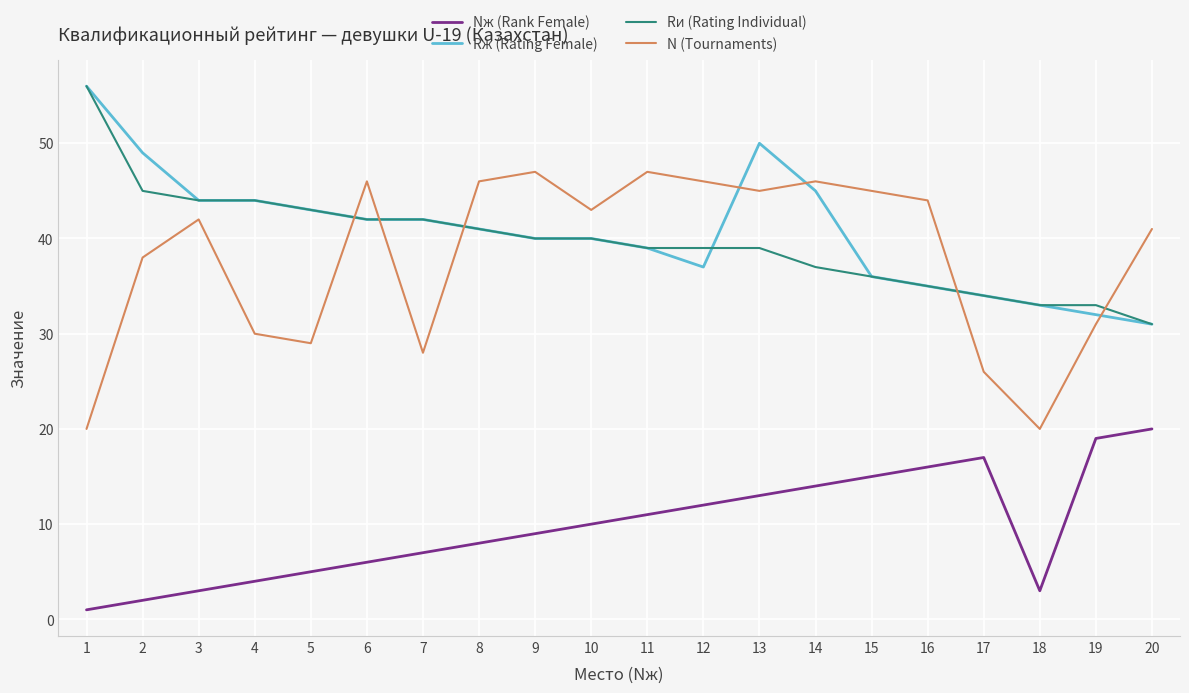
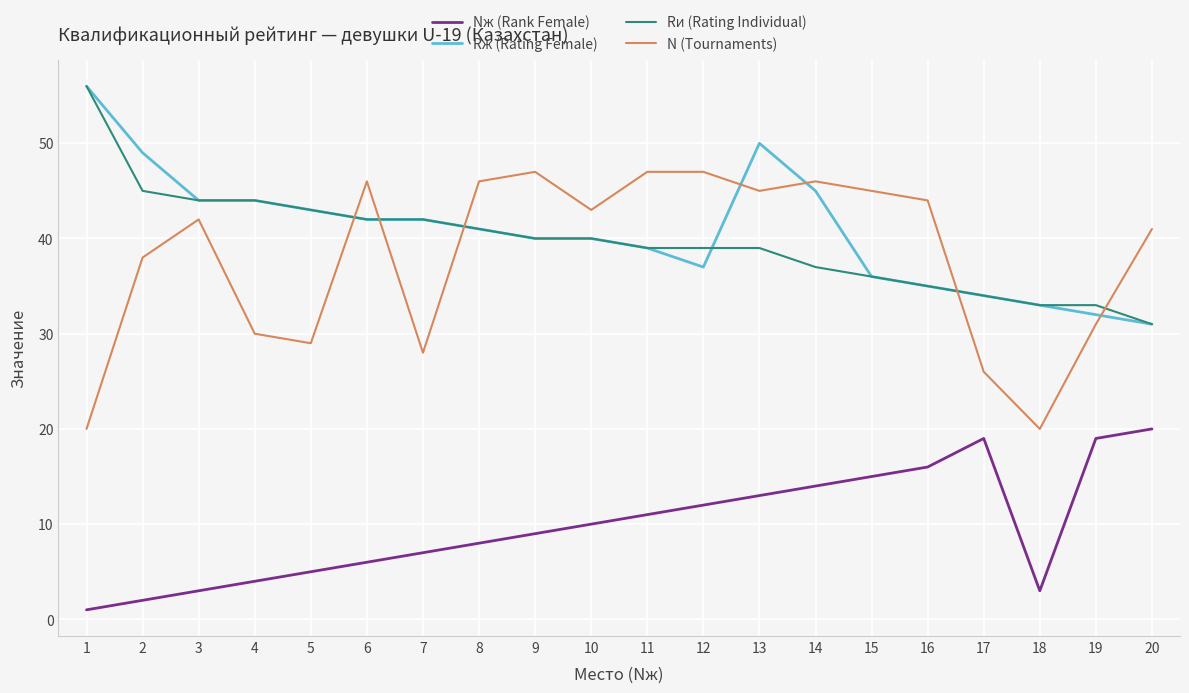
N (Tournaments), 12: 46 -> 47
Nж (Rank Female), 17: 17 -> 19
